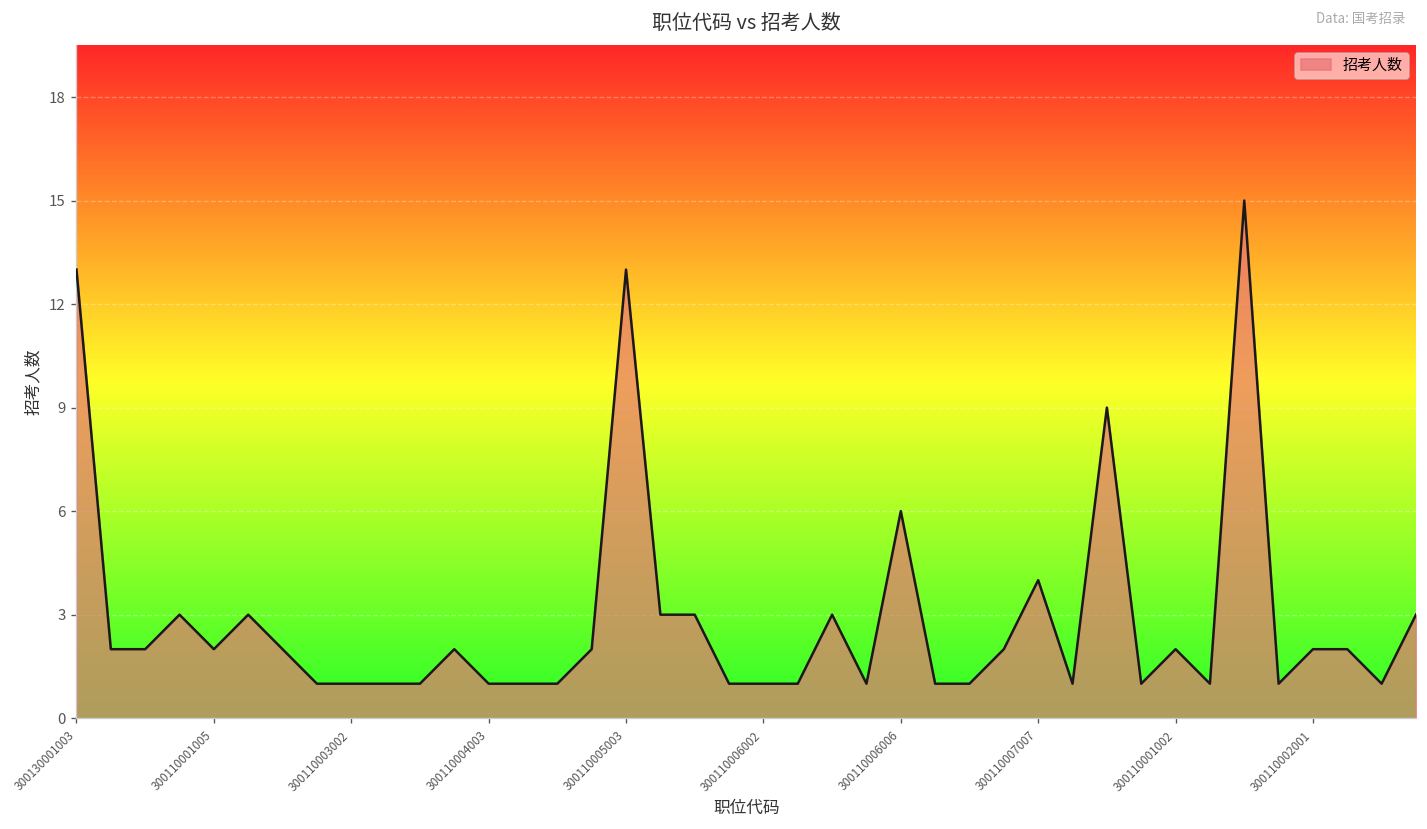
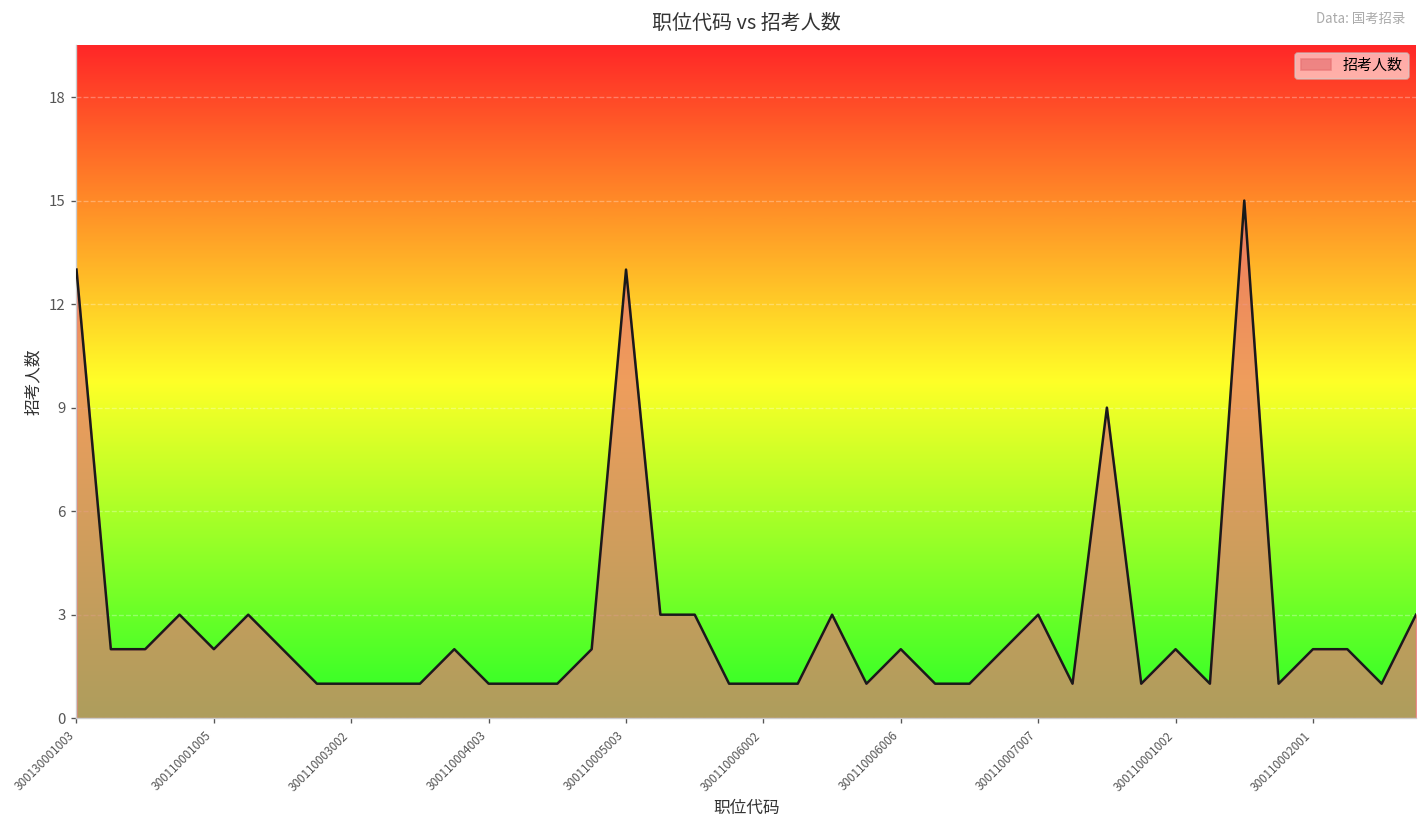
300110006006: 6 -> 2
300110007007: 4 -> 3
